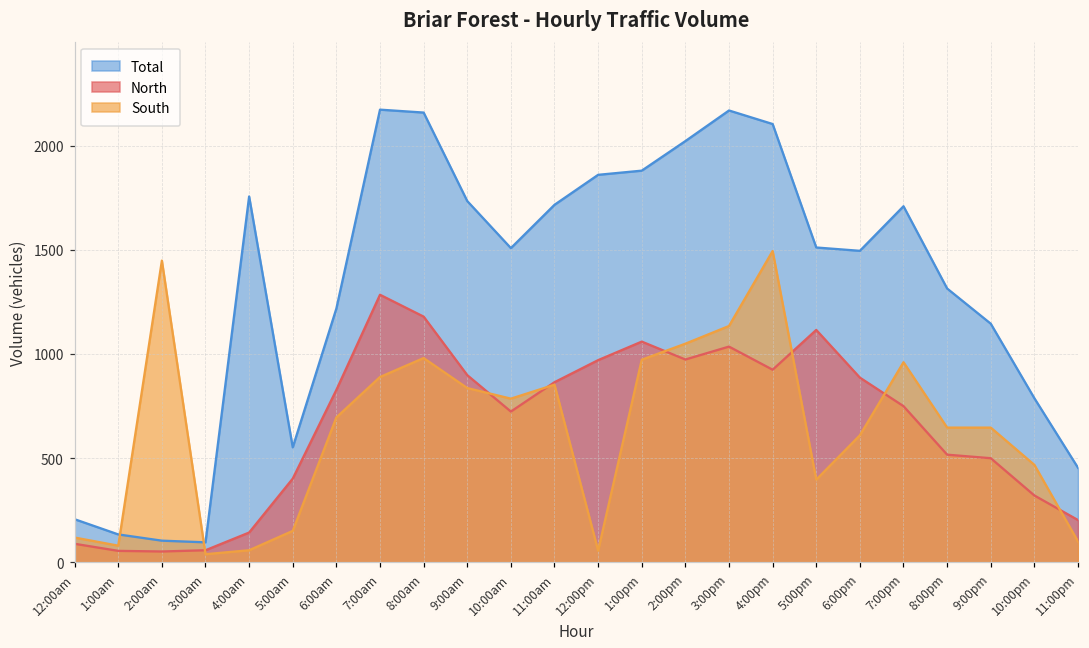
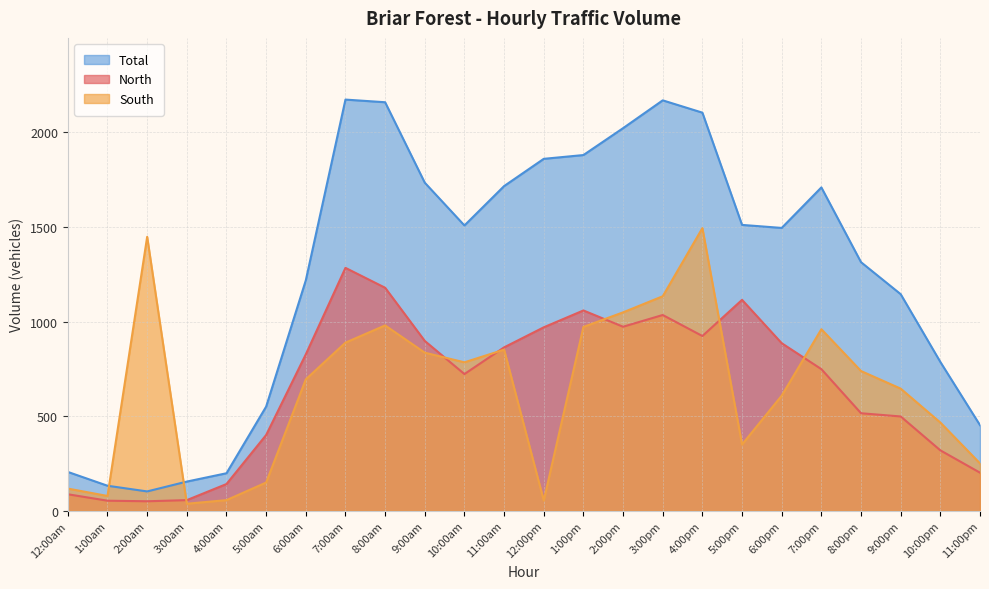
Total, 3:00am: 100 -> 160
Total, 4:00am: 1760 -> 200
South, 5:00pm: 400 -> 350
South, 8:00pm: 650 -> 740
South, 11:00pm: 100 -> 250
